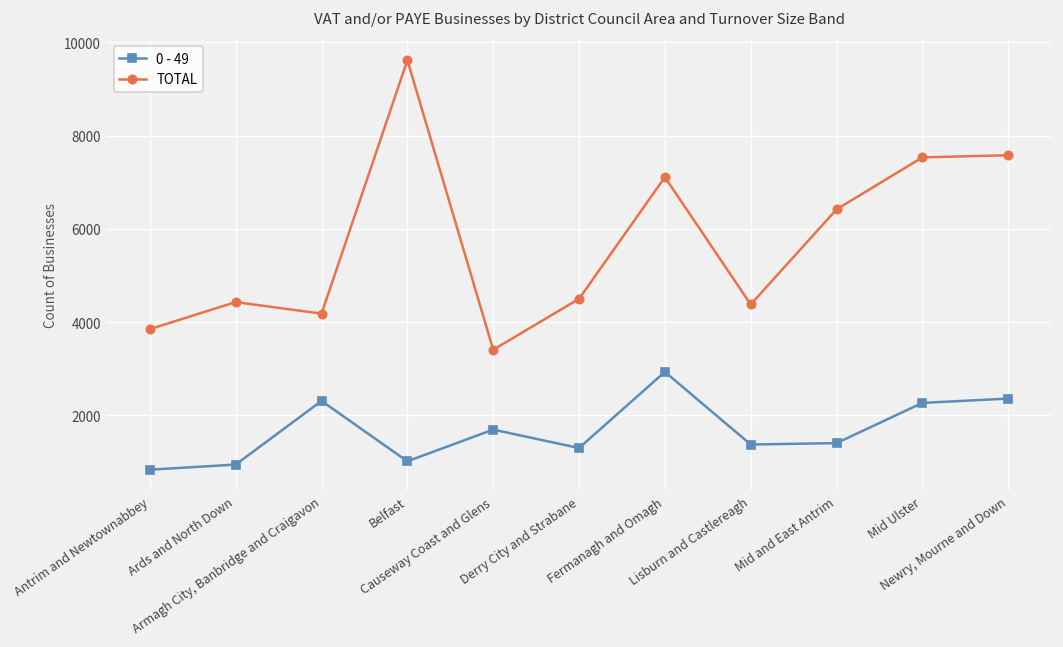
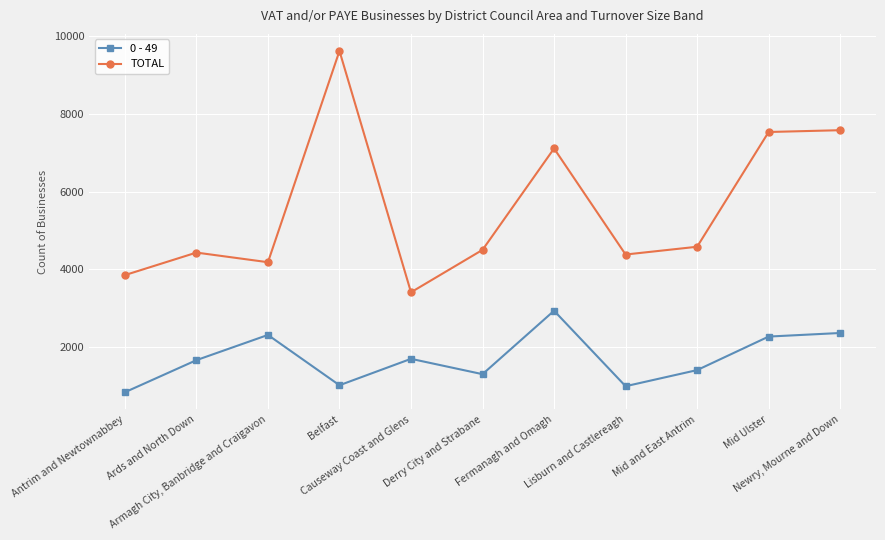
0 - 49, Ards and North Down: 900 -> 1700
0 - 49, Lisburn and Castlereagh: 1400 -> 1000
TOTAL, Mid and East Antrim: 6400 -> 4600
